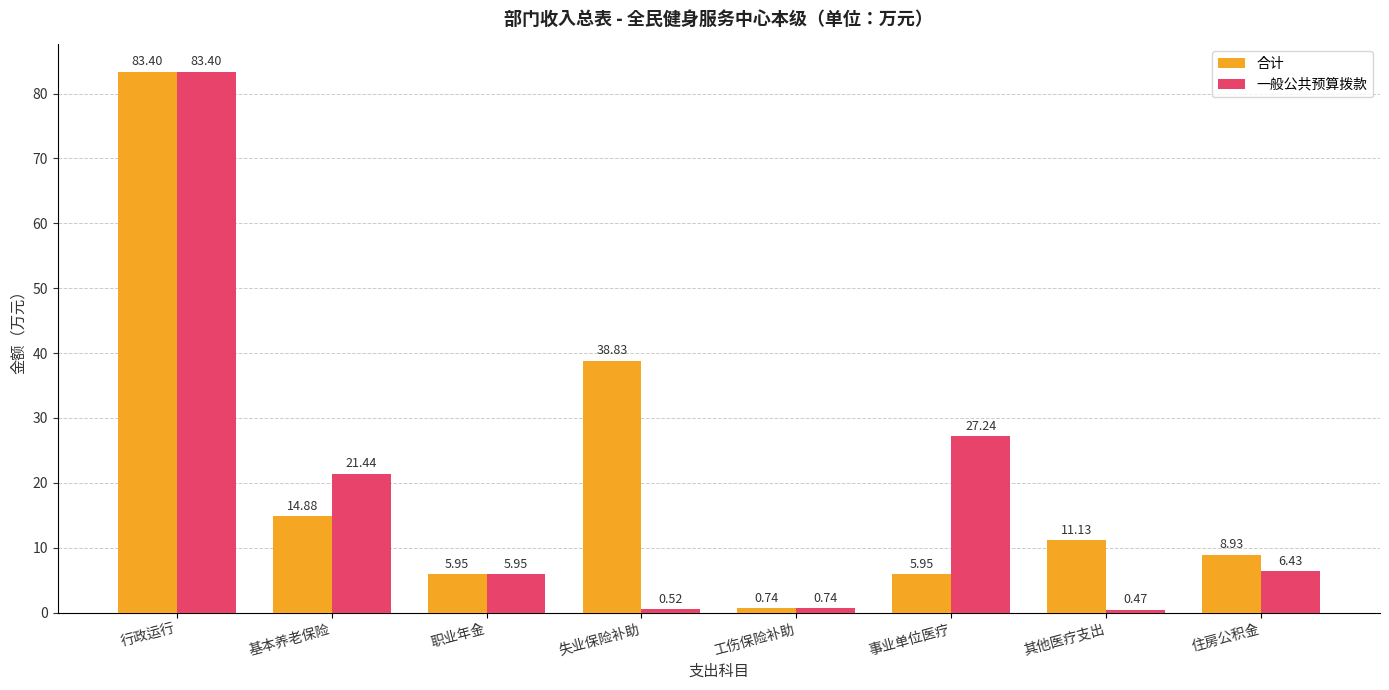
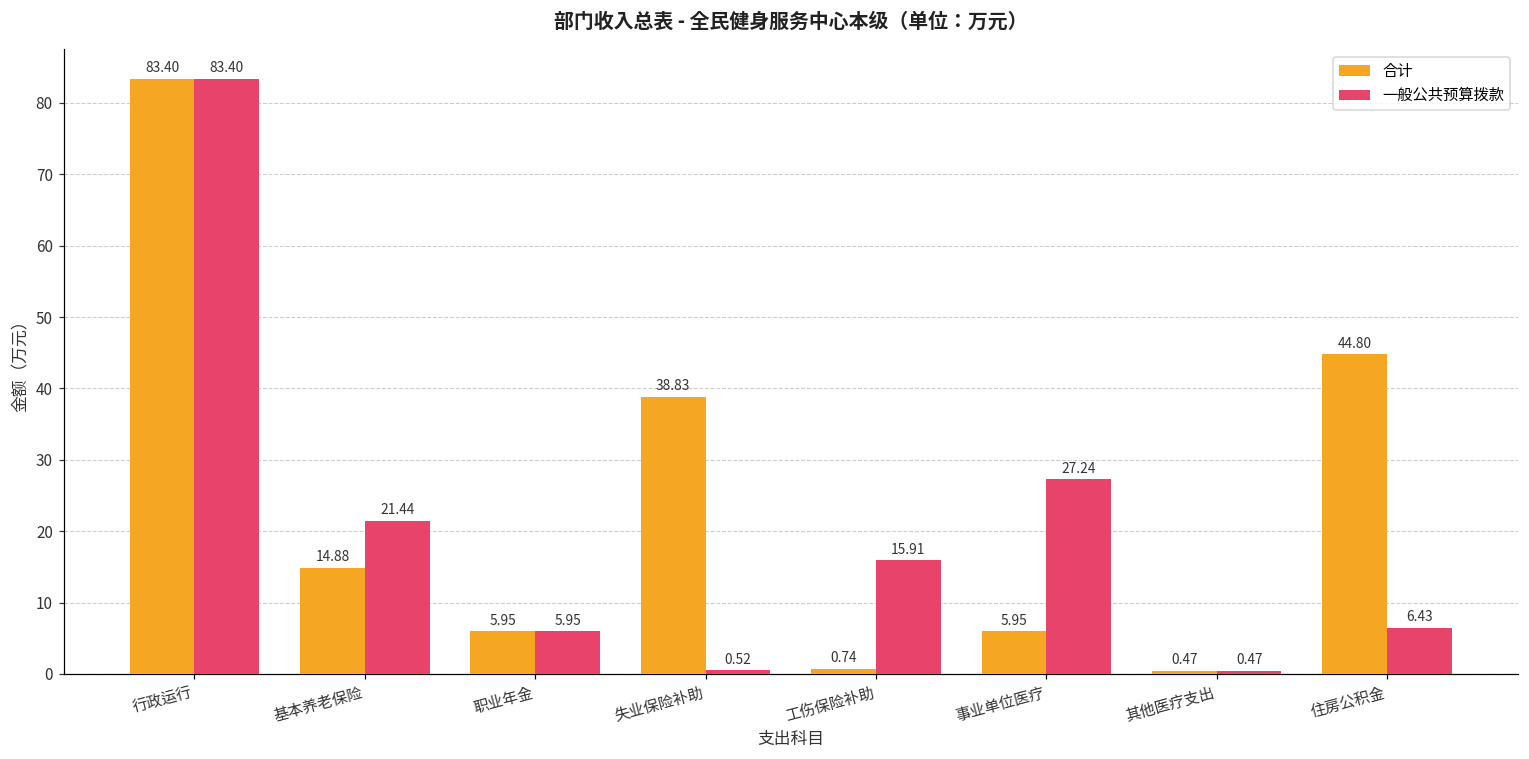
一般公共预算拨款, 工伤保险补助: 0.74 -> 15.91
合计, 其他医疗支出: 11.13 -> 0.47
合计, 住房公积金: 8.93 -> 44.80
